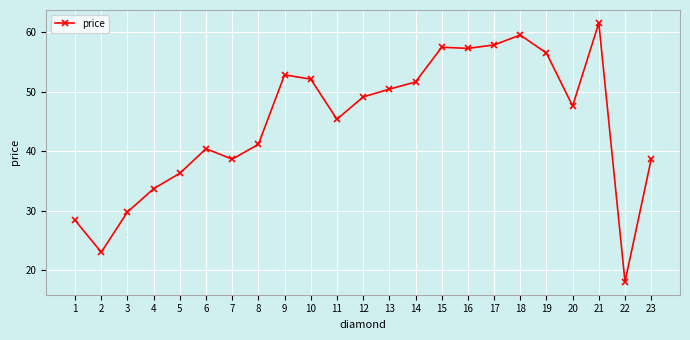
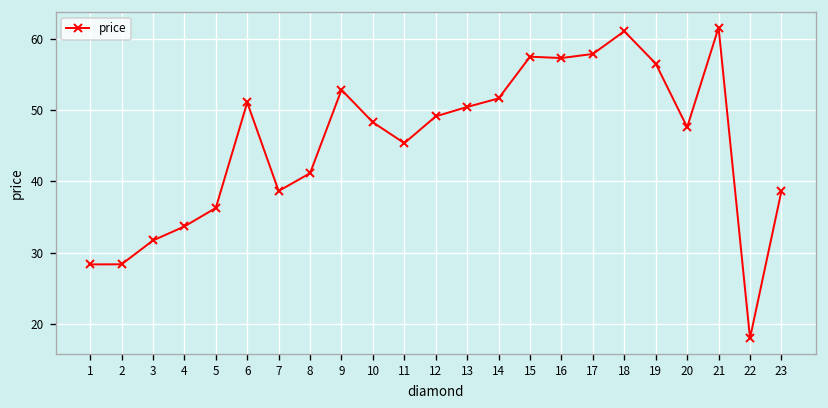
2: 23 -> 28
3: 30 -> 32
6: 40 -> 51
10: 52 -> 48
18: 60 -> 61
